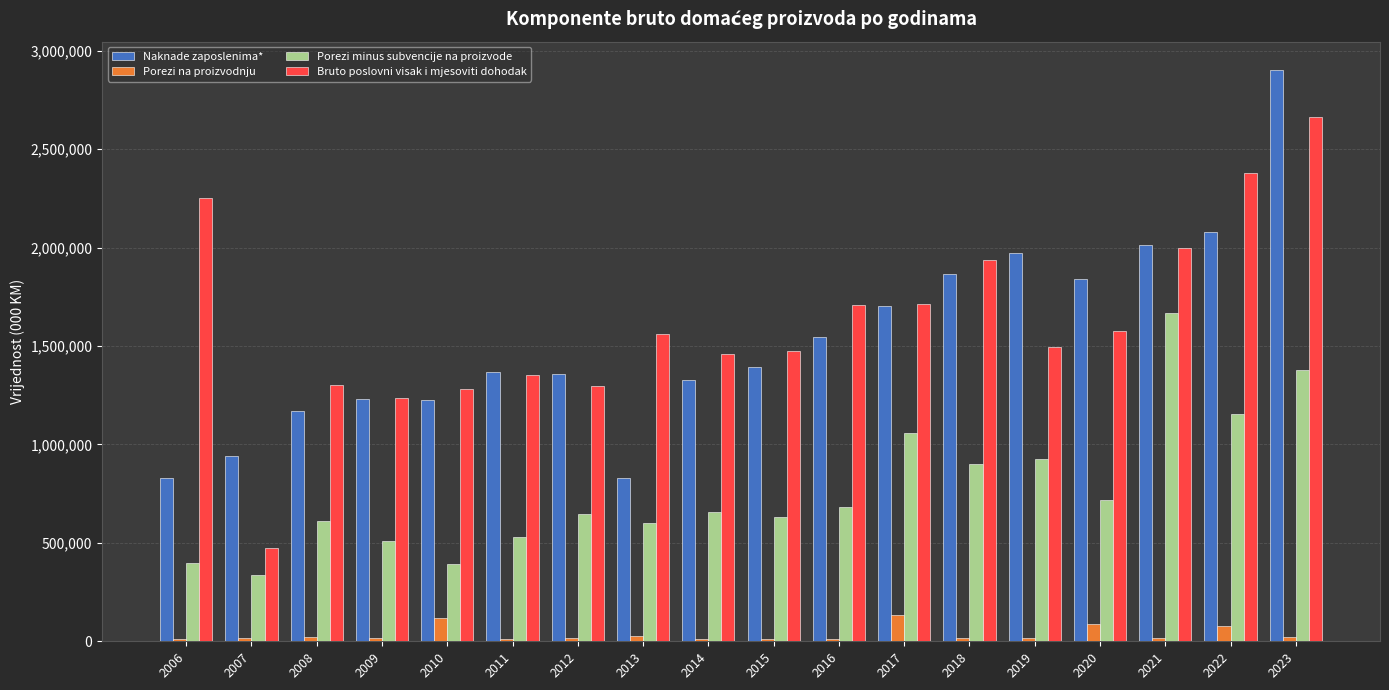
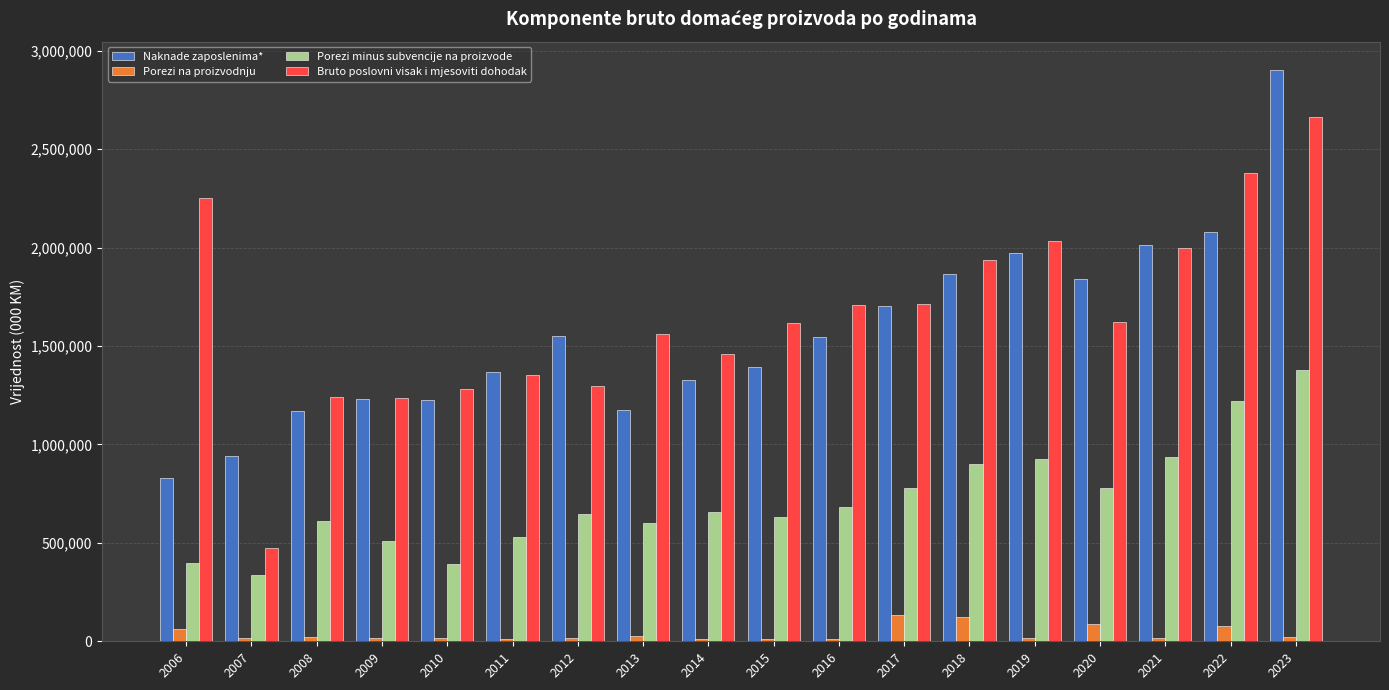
Porezi na proizvodnju, 2006: 10,000 -> 60,000
Bruto poslovni visak i mjesoviti dohodak, 2008: 1,300,000 -> 1,240,000
Porezi na proizvodnju, 2010: 120,000 -> 20,000
Naknade zaposlenima*, 2012: 1,360,000 -> 1,550,000
Naknade zaposlenima*, 2013: 830,000 -> 1,180,000
Bruto poslovni visak i mjesoviti dohodak, 2015: 1,470,000 -> 1,610,000
Porezi minus subvencije na proizvode, 2017: 1,060,000 -> 780,000
Porezi na proizvodnju, 2018: 20,000 -> 120,000
Bruto poslovni visak i mjesoviti dohodak, 2019: 1,500,000 -> 2,040,000
Porezi minus subvencije na proizvode, 2020: 720,000 -> 780,000
Bruto poslovni visak i mjesoviti dohodak, 2020: 1,580,000 -> 1,620,000
Porezi minus subvencije na proizvode, 2021: 1,670,000 -> 930,000
Porezi minus subvencije na proizvode, 2022: 1,150,000 -> 1,220,000
